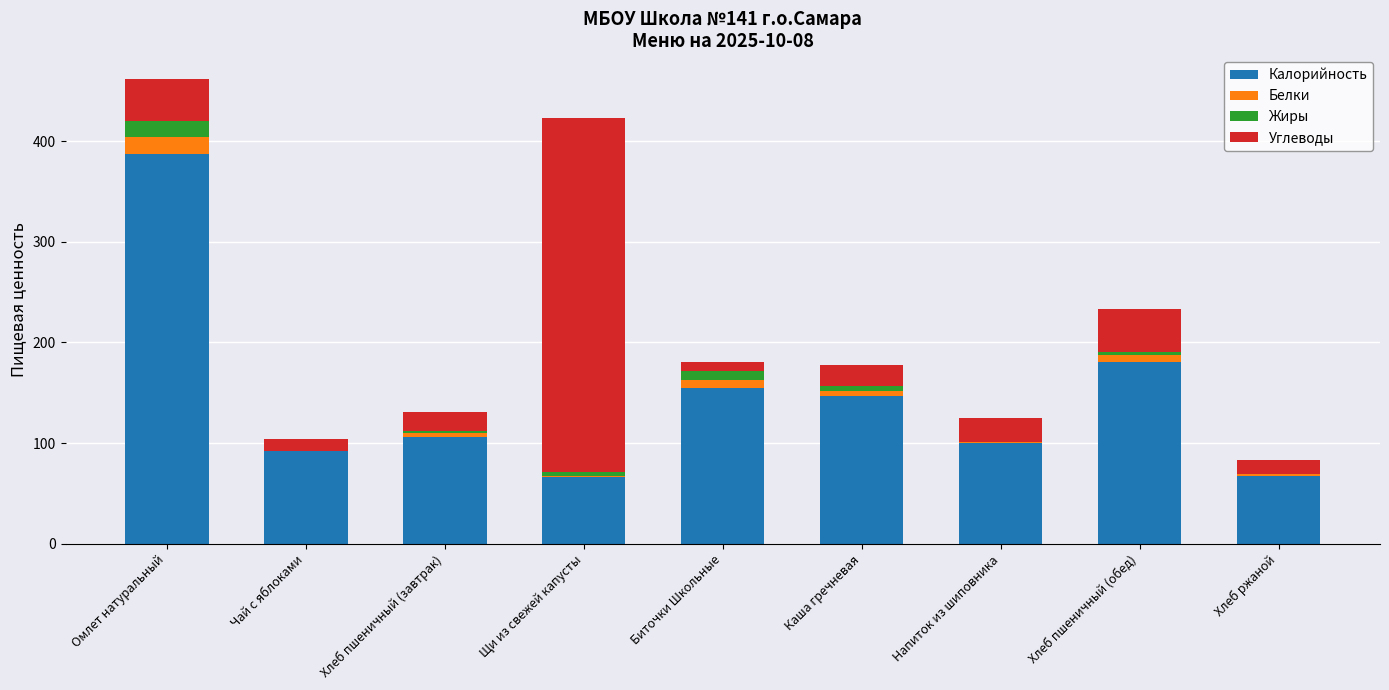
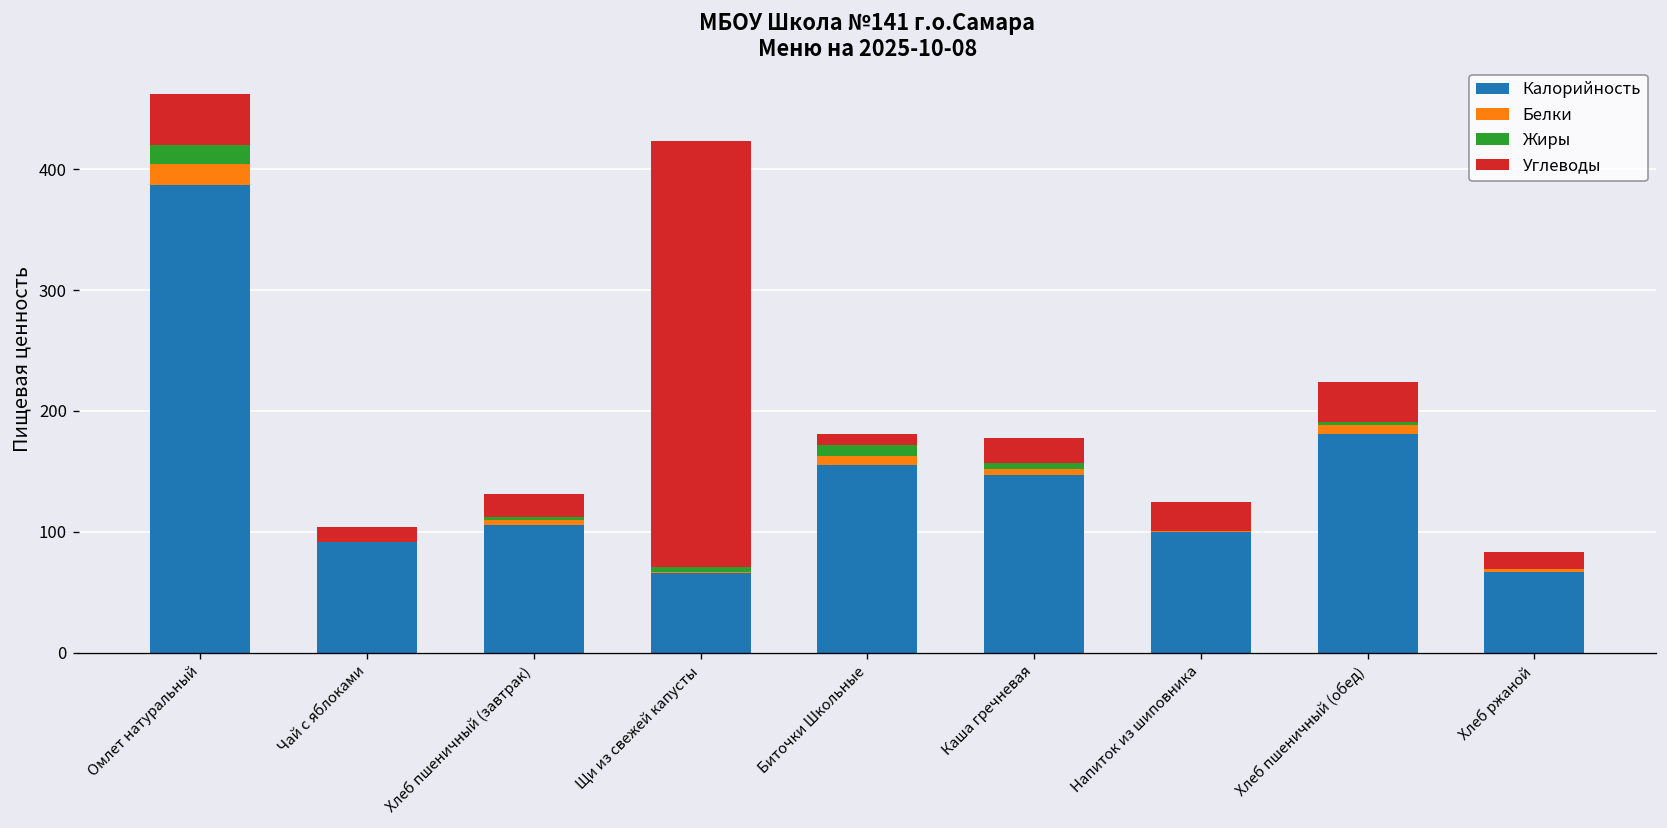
Углеводы, Хлеб пшеничный (обед): 42 -> 33
